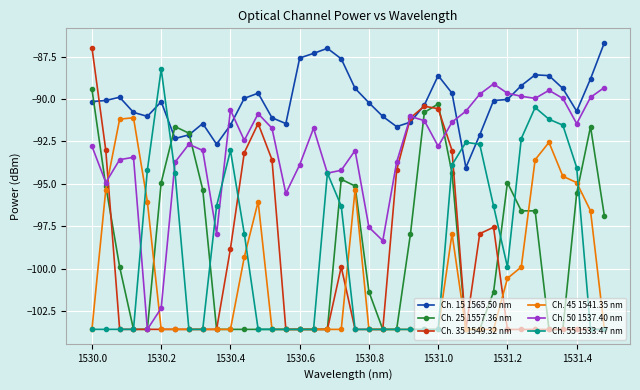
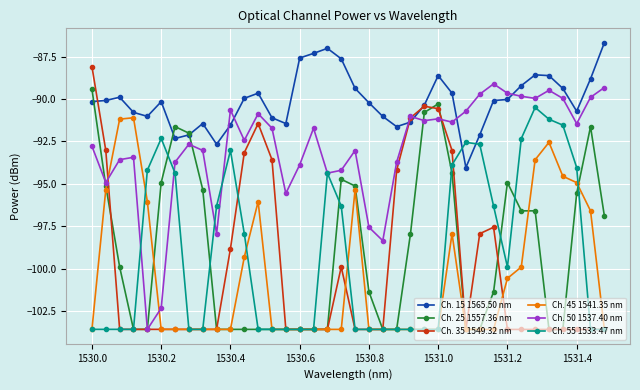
Ch. 35 1549.32 nm, 1530.0: -87.0 -> -88.1
Ch. 55 1533.47 nm, 1530.2: -88.2 -> -92.3
Ch. 50 1537.40 nm, 1531.0: -92.8 -> -91.2
